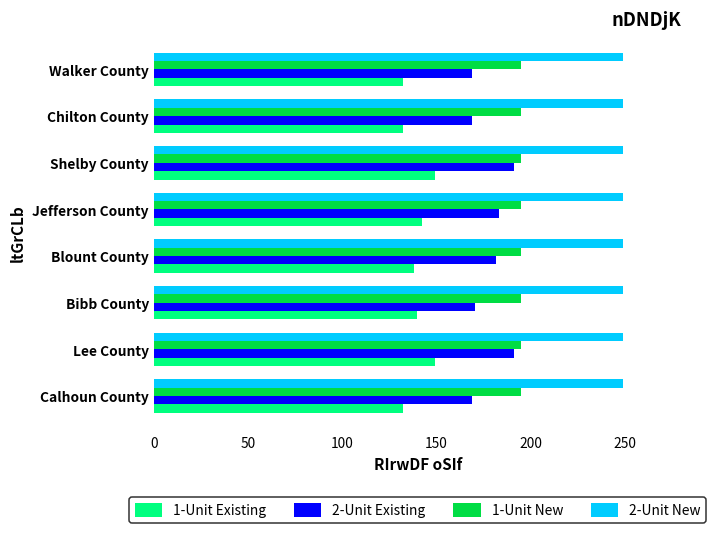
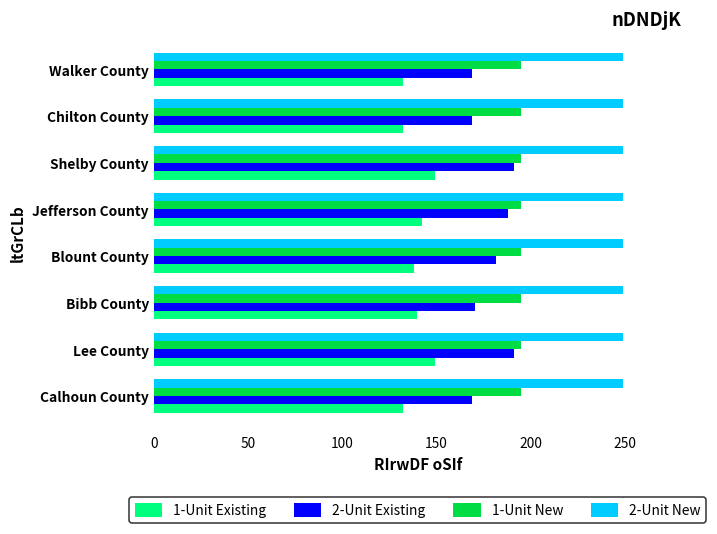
2-Unit Existing, Jefferson County: 183 -> 188
